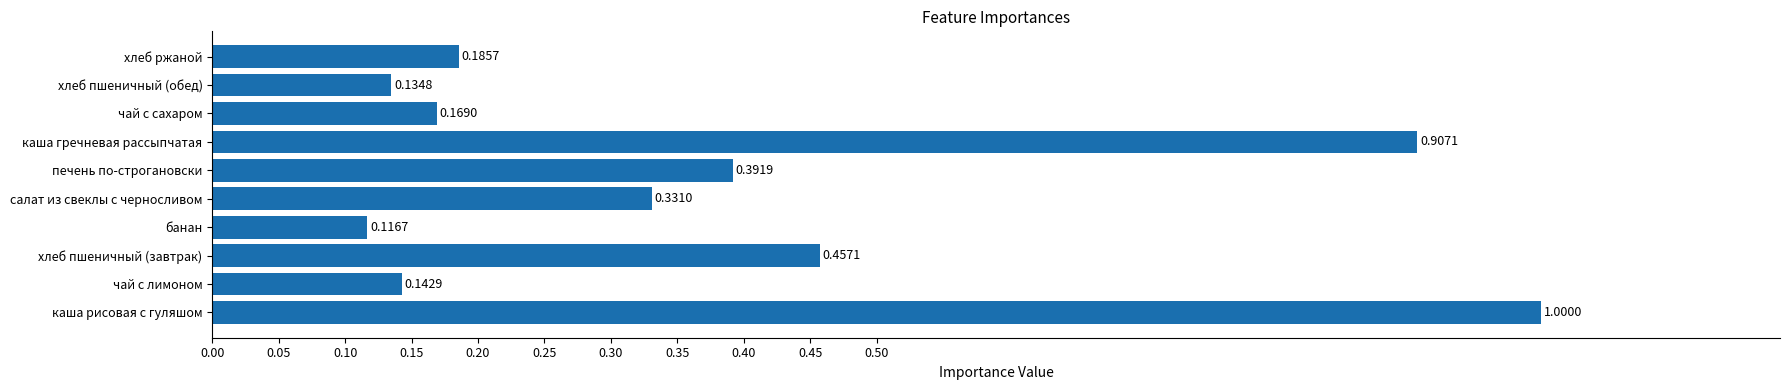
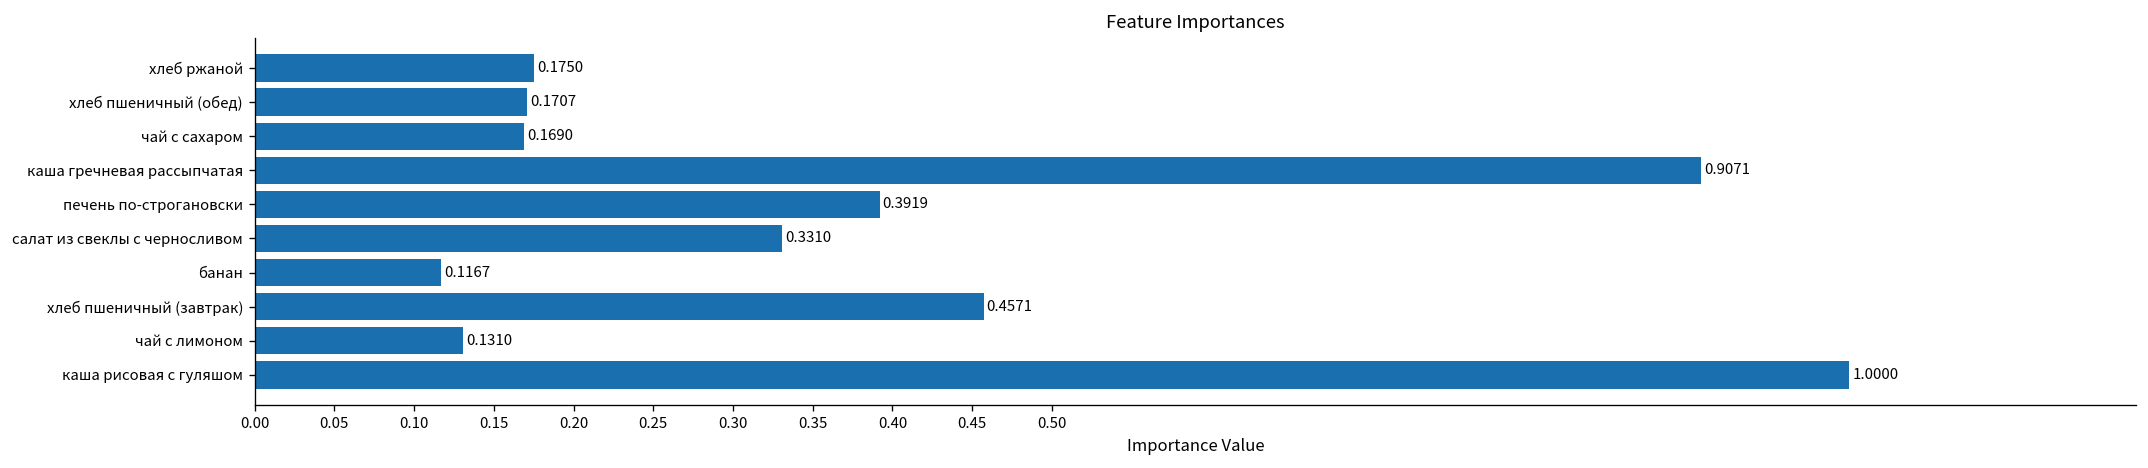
хлеб ржаной: 0.1857 -> 0.1750
хлеб пшеничный (обед): 0.1348 -> 0.1707
чай с лимоном: 0.1429 -> 0.1310
